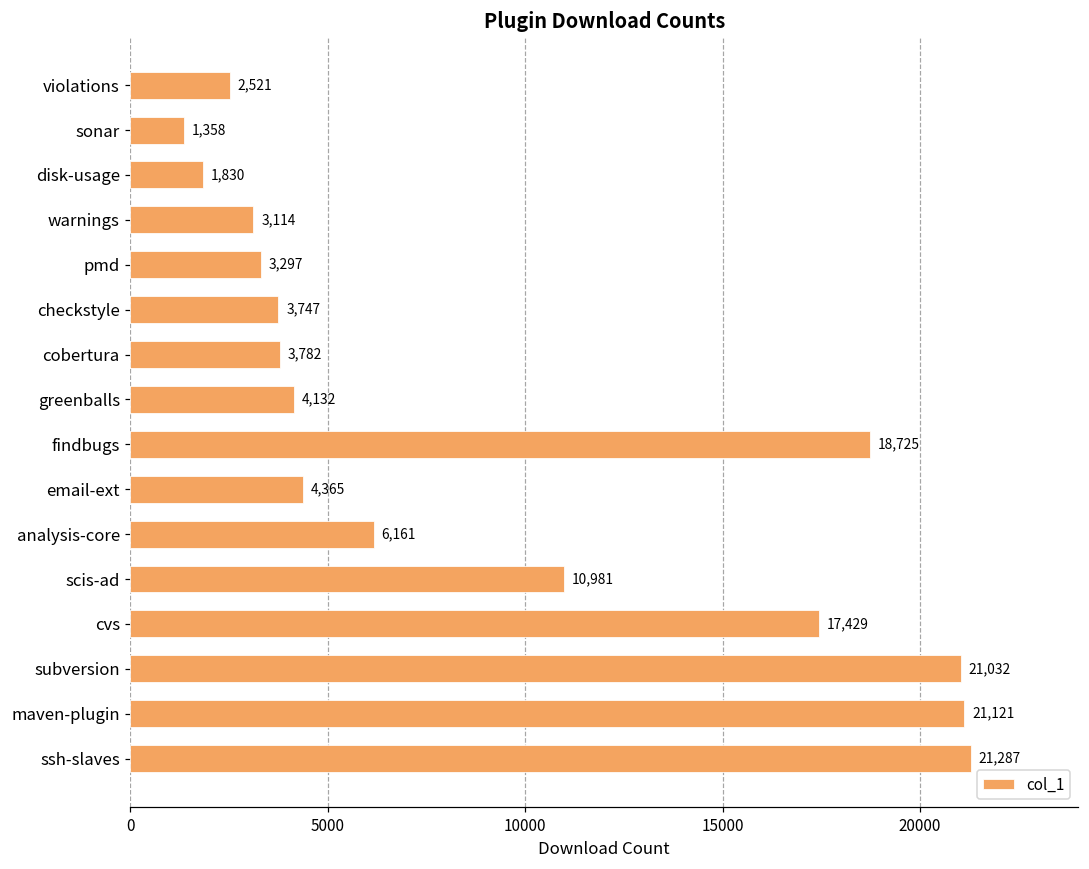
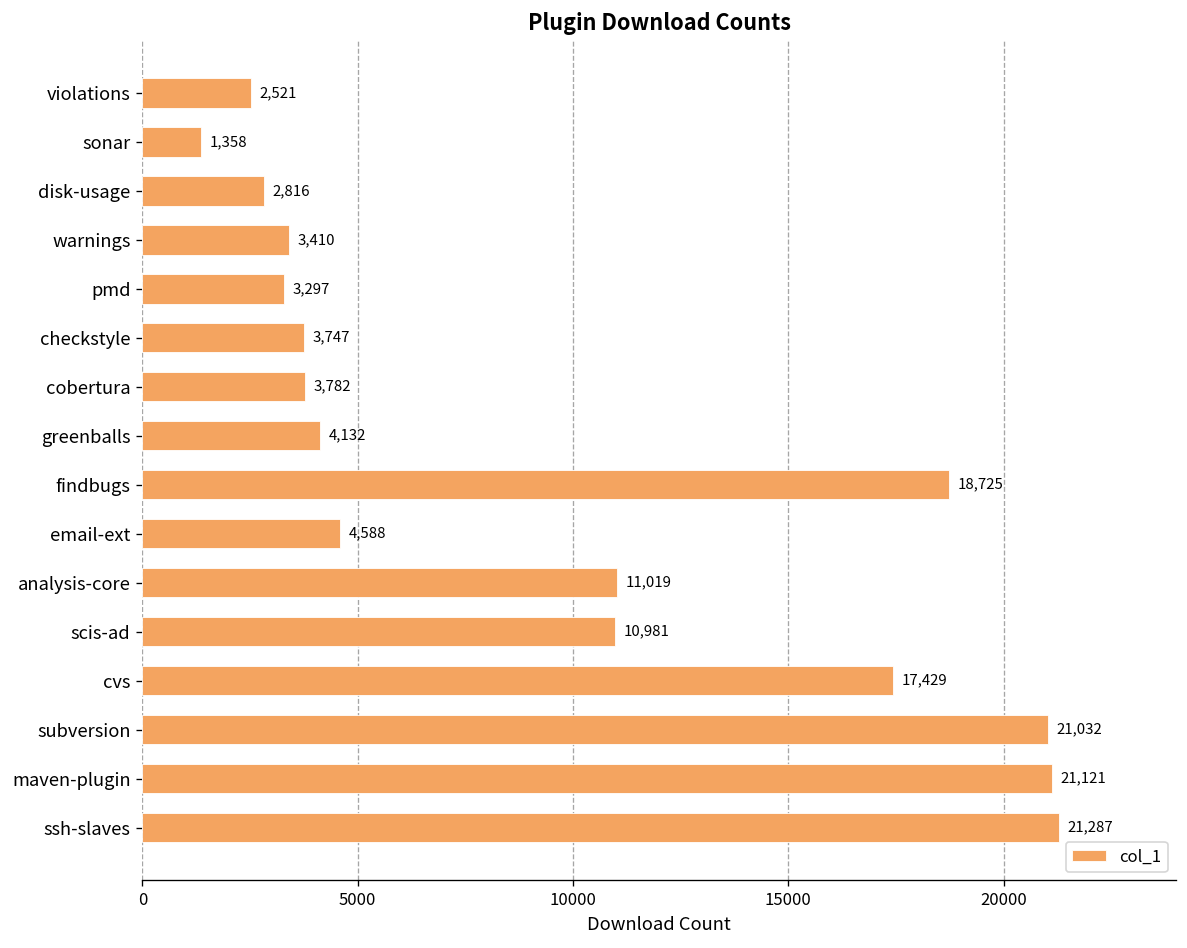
disk-usage: 1,830 -> 2,816
warnings: 3,114 -> 3,410
email-ext: 4,365 -> 4,588
analysis-core: 6,161 -> 11,019
